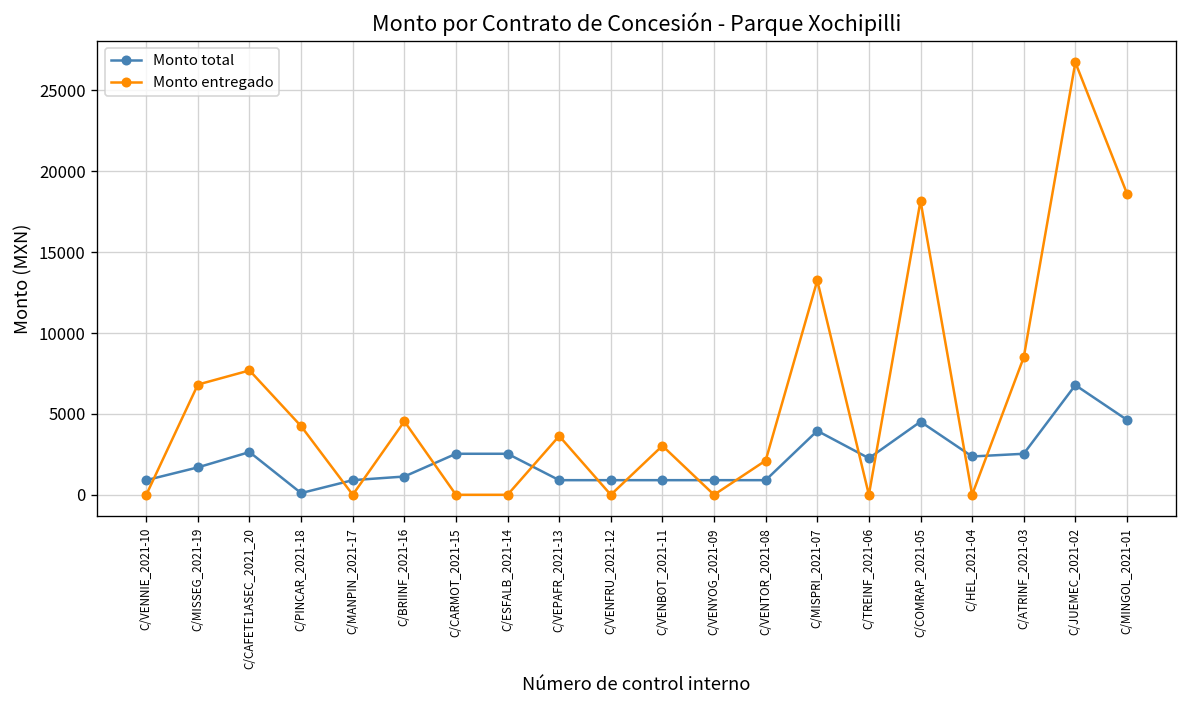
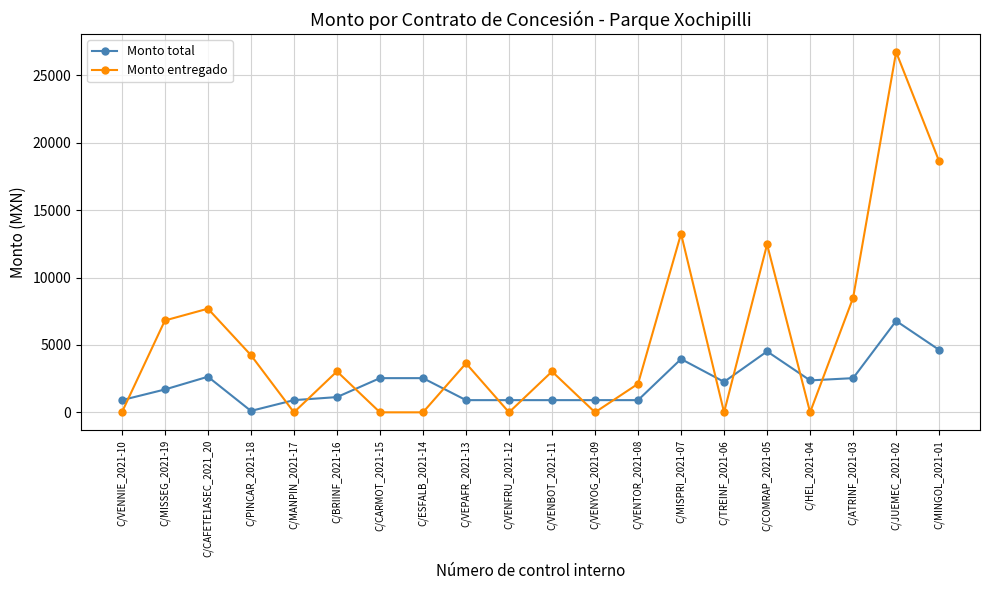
Monto entregado, C/BRIINF_2021-16: 4500 -> 3000
Monto entregado, C/COMRAP_2021-05: 18200 -> 12500
